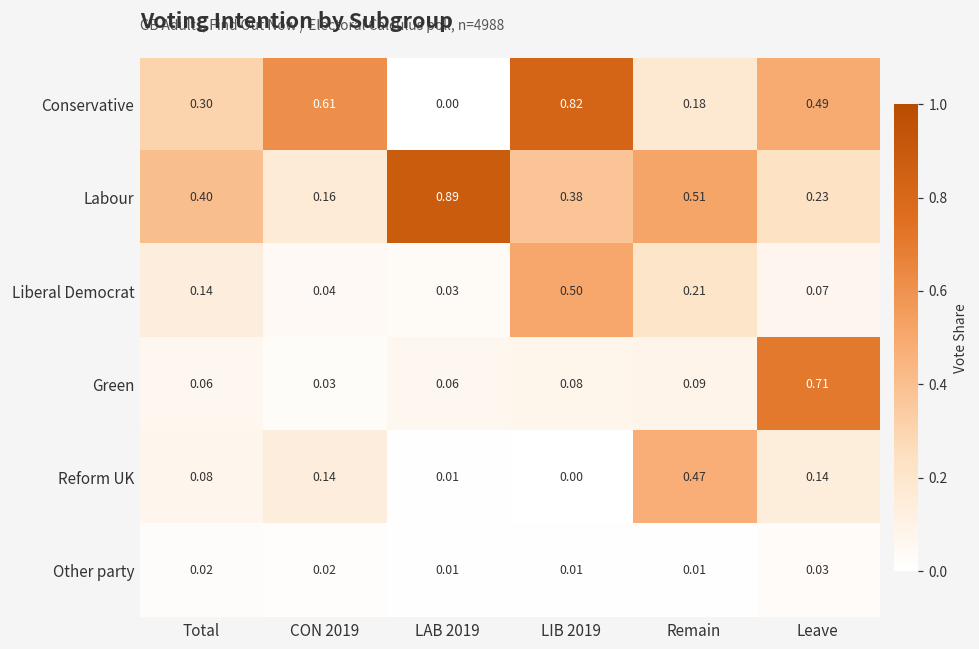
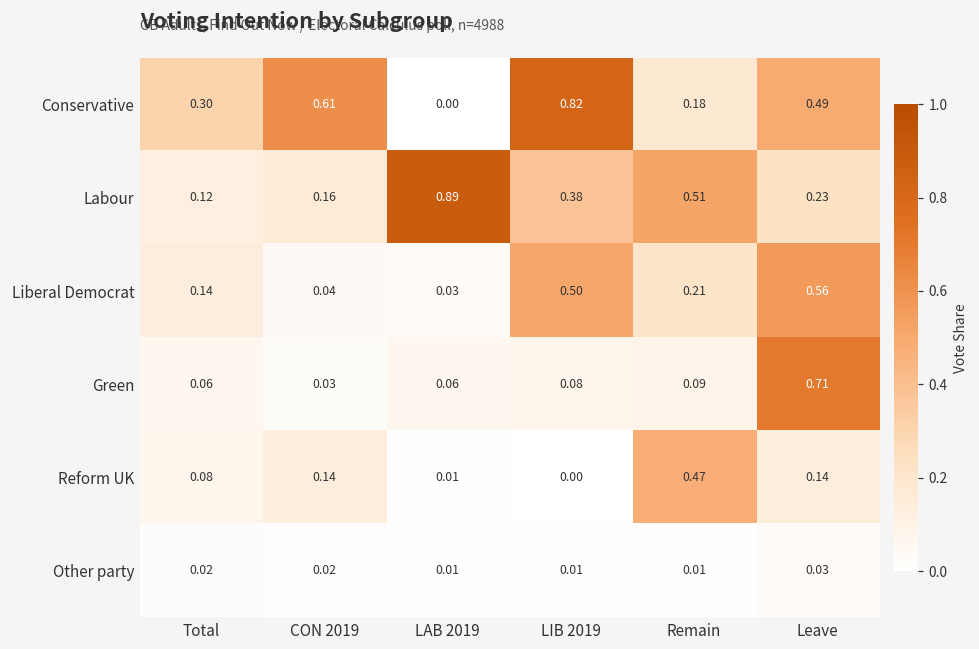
Labour, Total: 0.40 -> 0.12
Liberal Democrat, Leave: 0.07 -> 0.56
